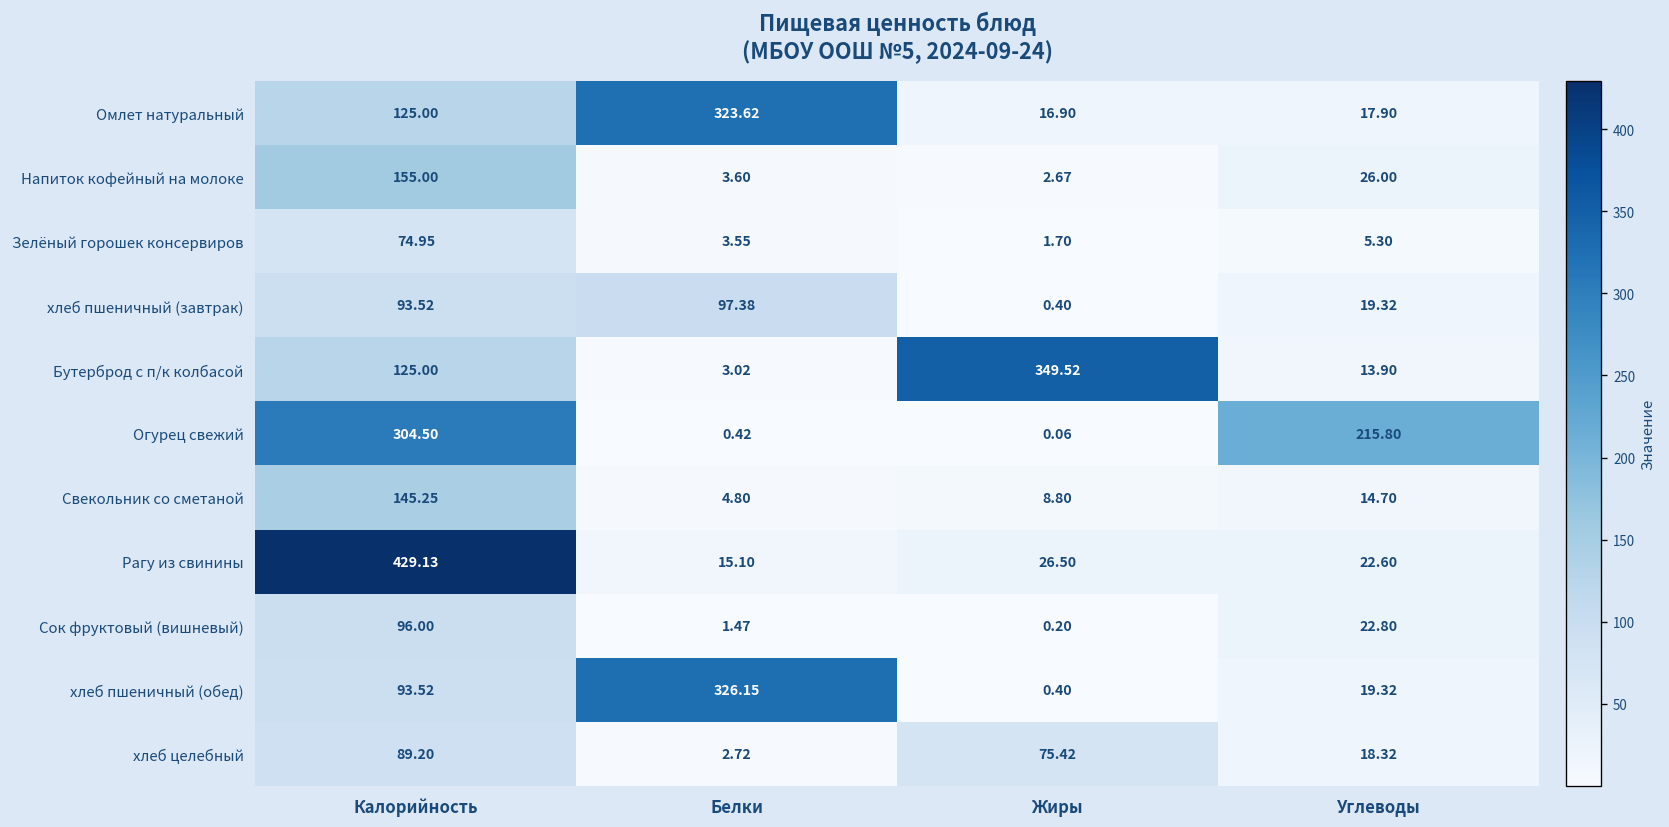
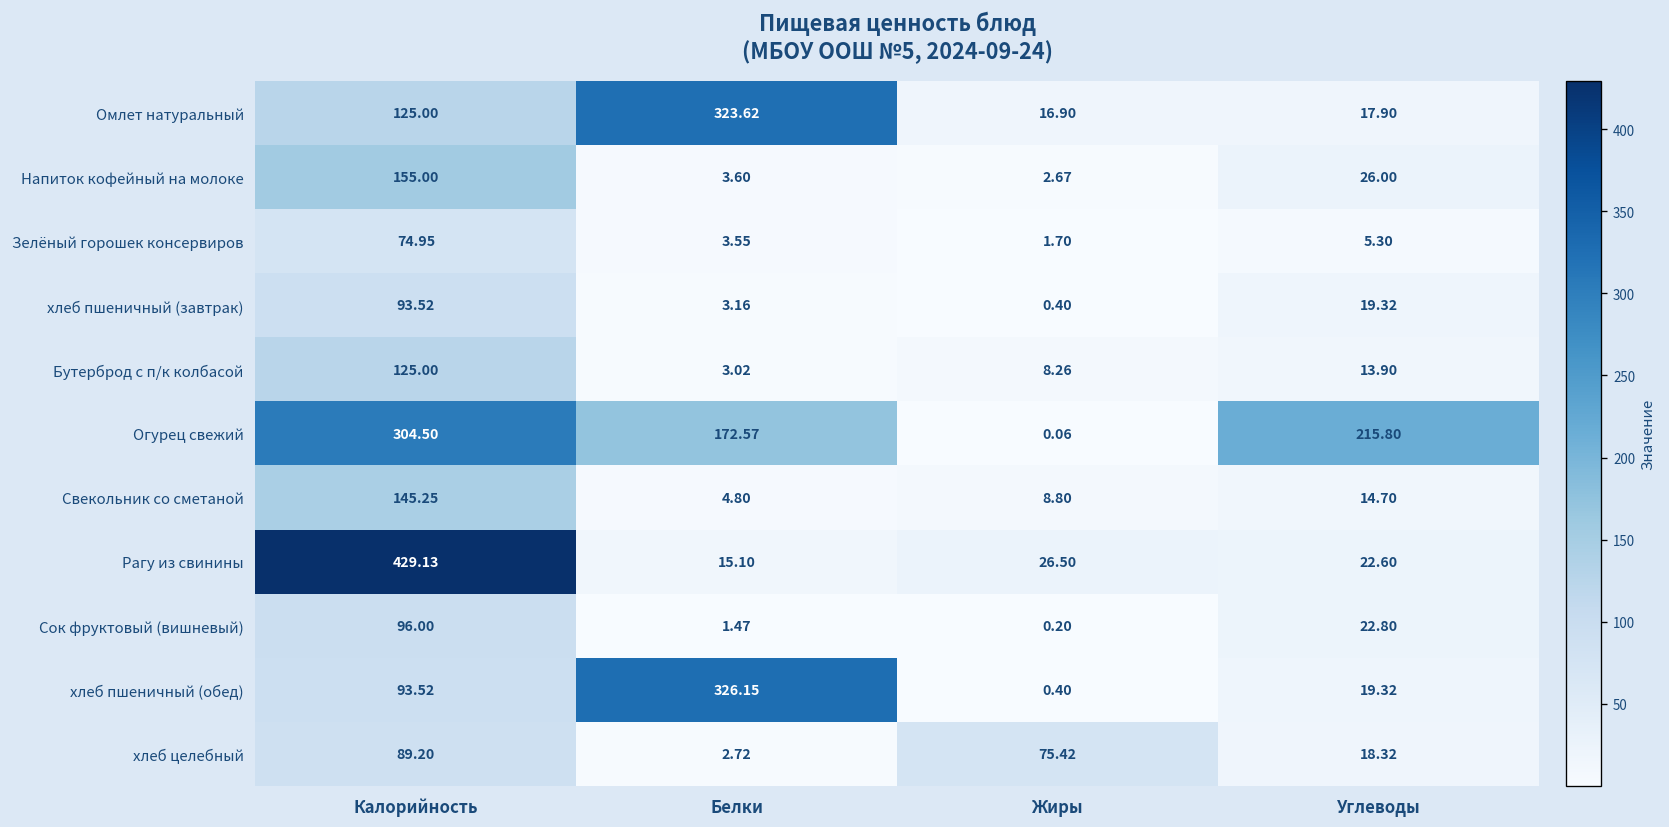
хлеб пшеничный (завтрак), Белки: 97.38 -> 3.16
Бутерброд с п/к колбасой, Жиры: 349.52 -> 8.26
Огурец свежий, Белки: 0.42 -> 172.57
